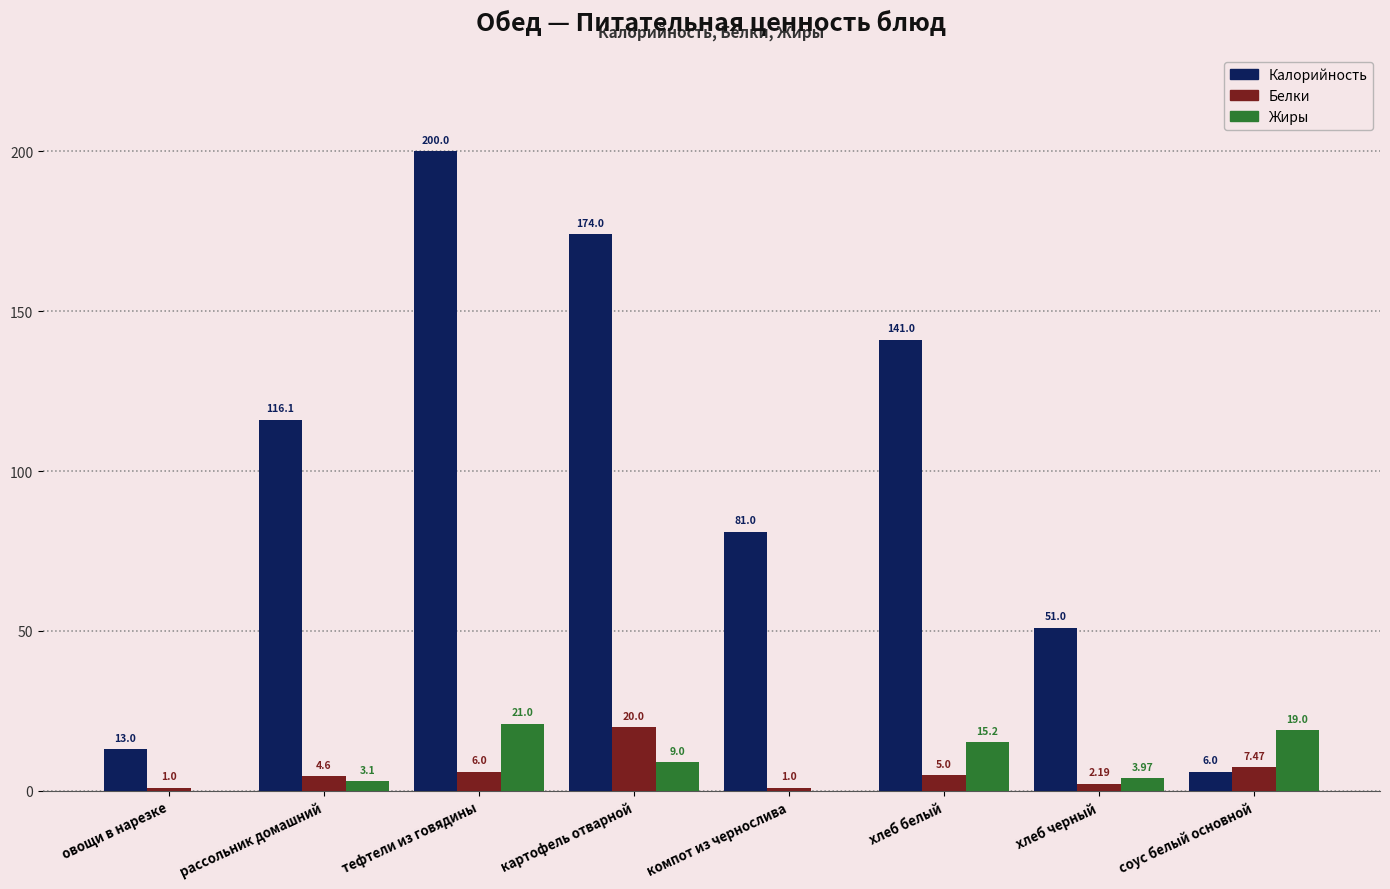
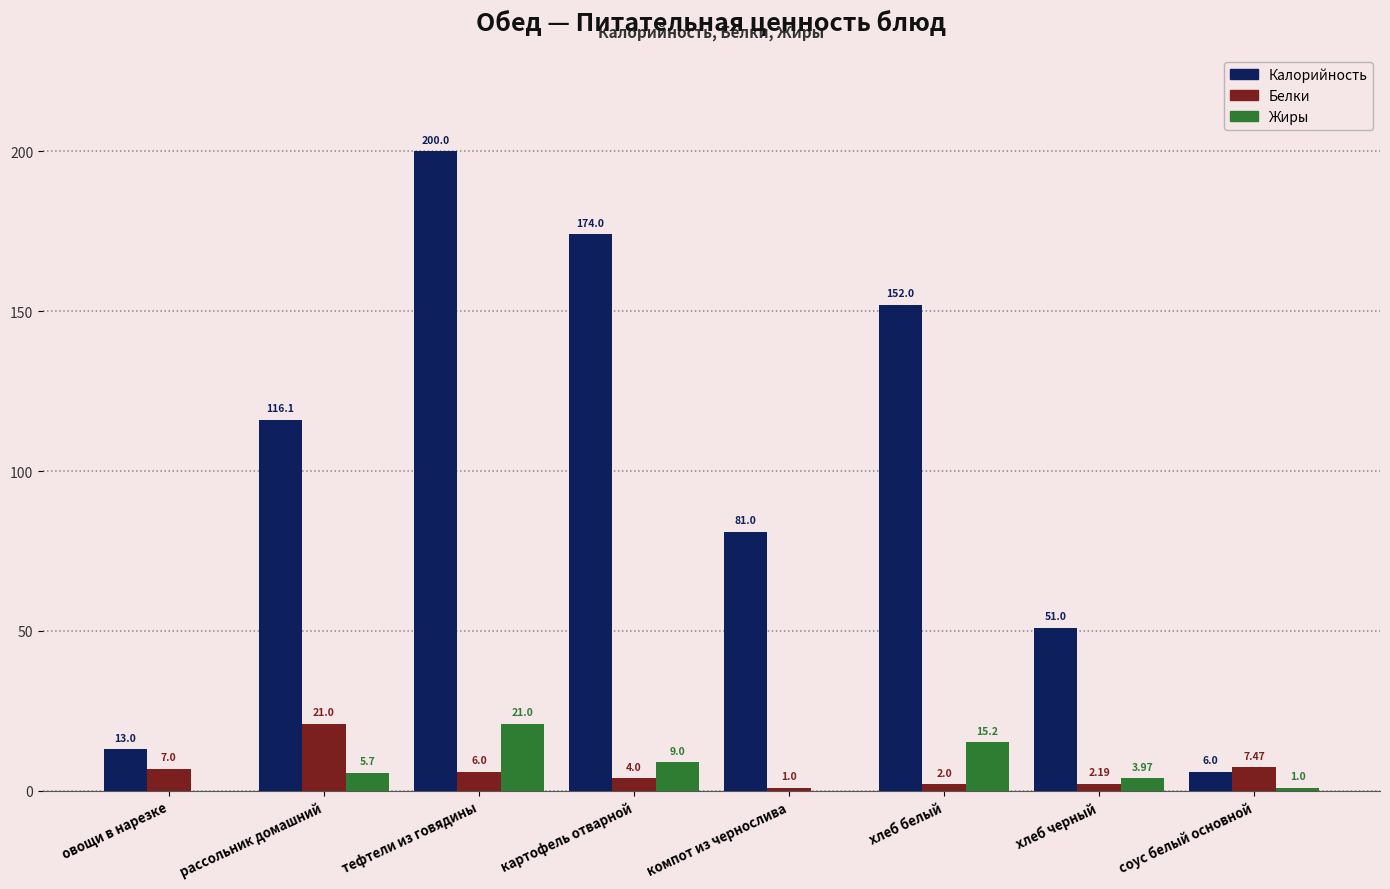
Белки, овощи в нарезке: 1.0 -> 7.0
Белки, рассольник домашний: 4.6 -> 21.0
Жиры, рассольник домашний: 3.1 -> 5.7
Белки, картофель отварной: 20.0 -> 4.0
Калорийность, хлеб белый: 141.0 -> 152.0
Белки, хлеб белый: 5.0 -> 2.0
Жиры, соус белый основной: 19.0 -> 1.0
